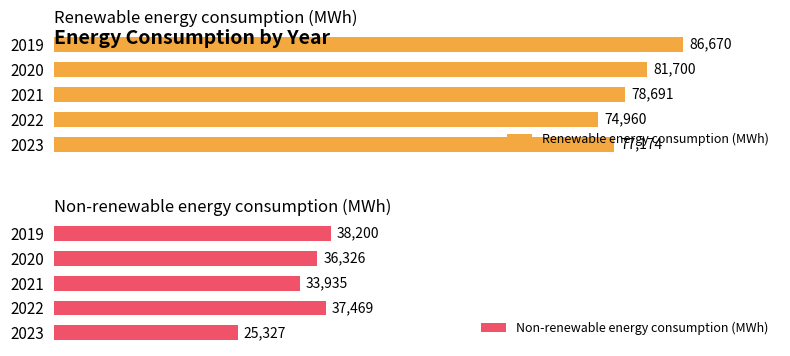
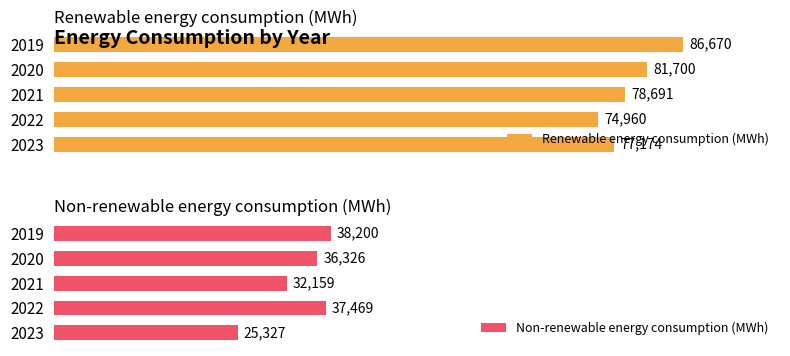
Non-renewable energy consumption (MWh), 2021: 33,935 -> 32,159
